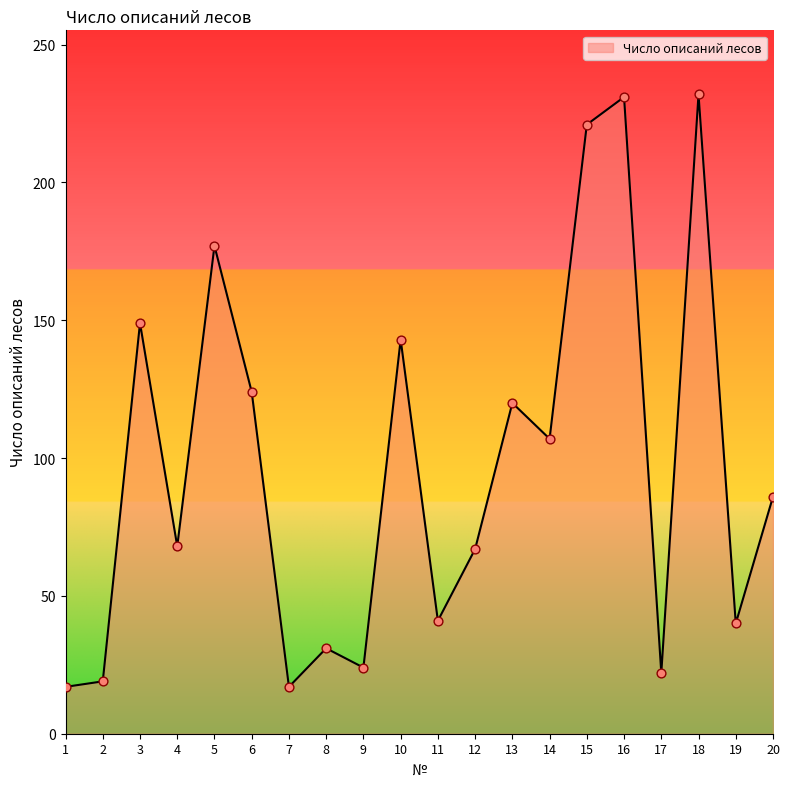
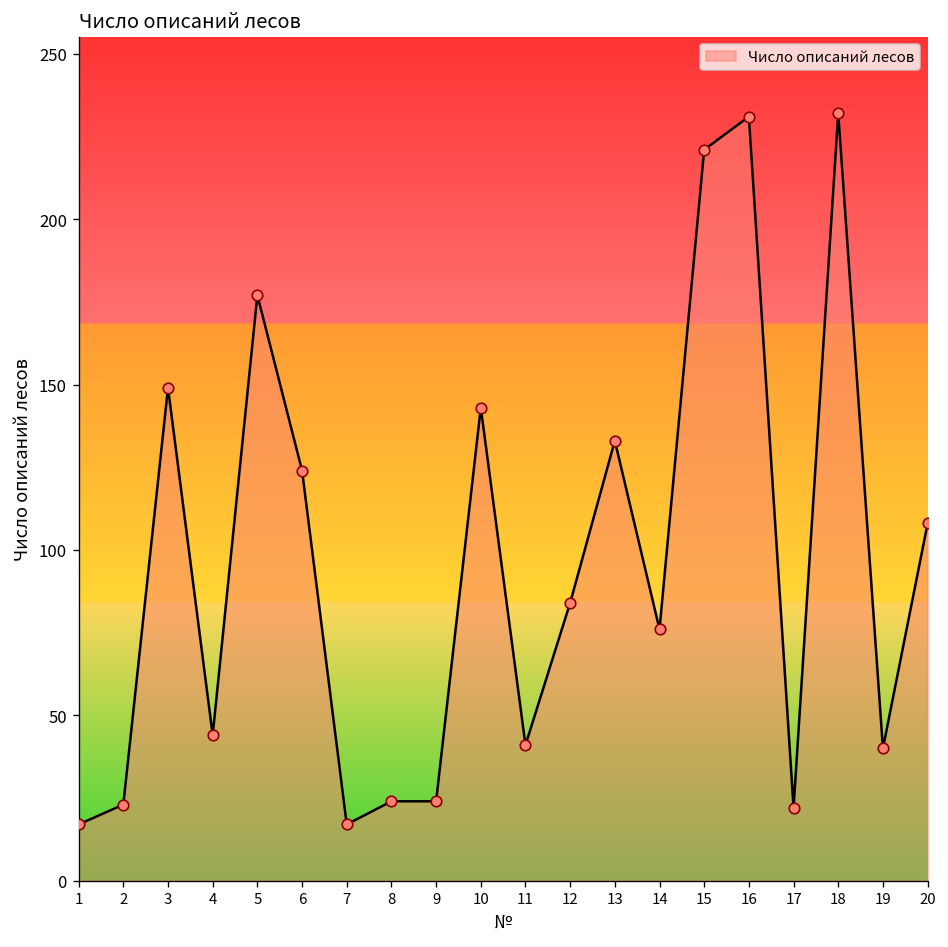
2: 19 -> 23
4: 68 -> 44
8: 31 -> 24
12: 67 -> 84
13: 120 -> 133
14: 107 -> 76
20: 86 -> 108
